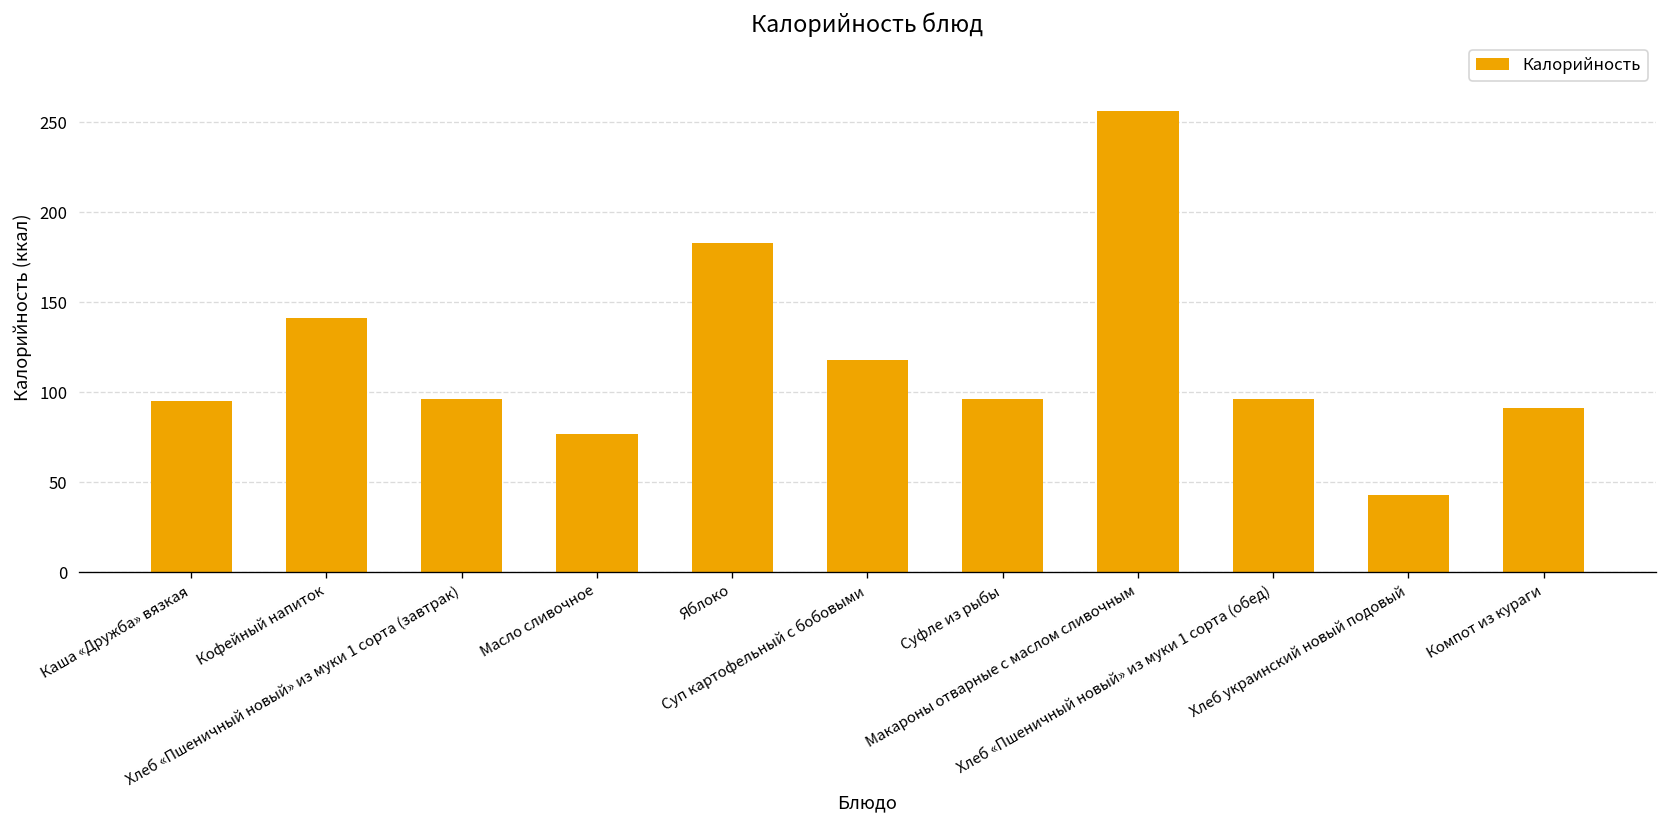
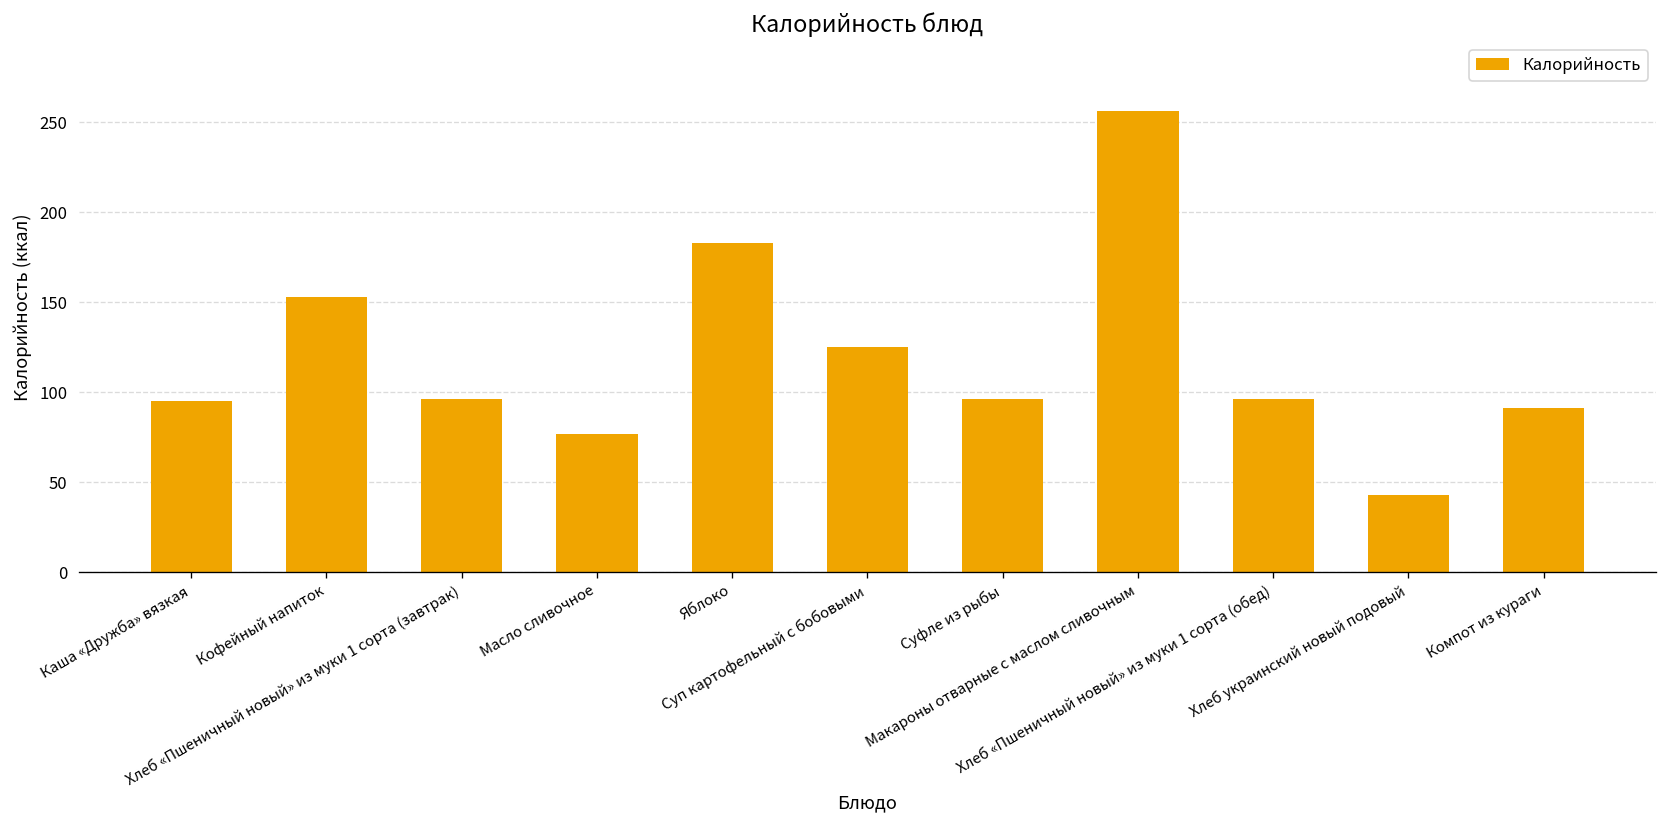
Кофейный напиток: 141 -> 153
Суп картофельный с бобовыми: 118 -> 125
